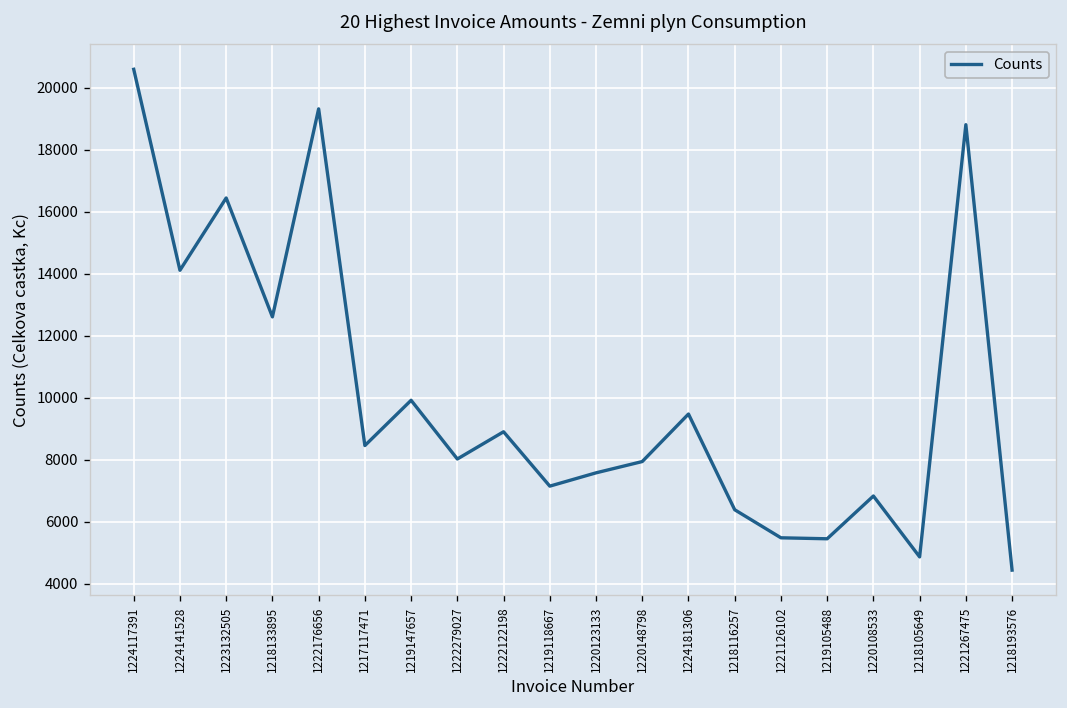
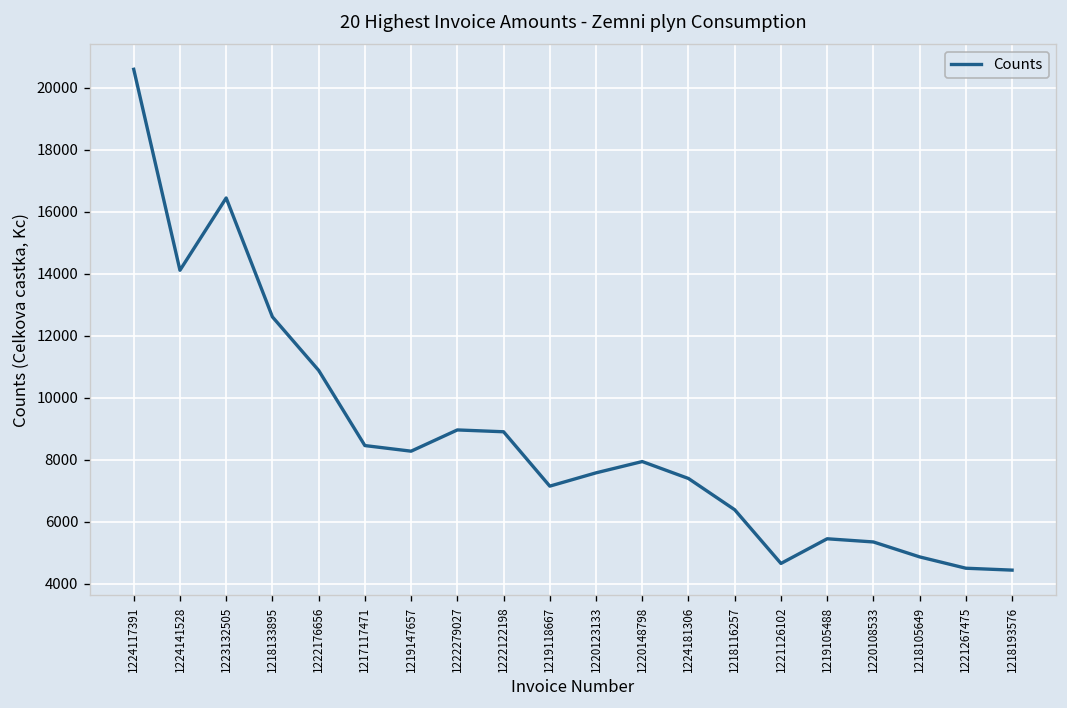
1222176656: 19300 -> 10900
1219147657: 9900 -> 8300
1222279027: 8000 -> 9000
1224181306: 9500 -> 7400
1221126102: 5500 -> 4700
1220108533: 6800 -> 5300
1221267475: 18800 -> 4500
